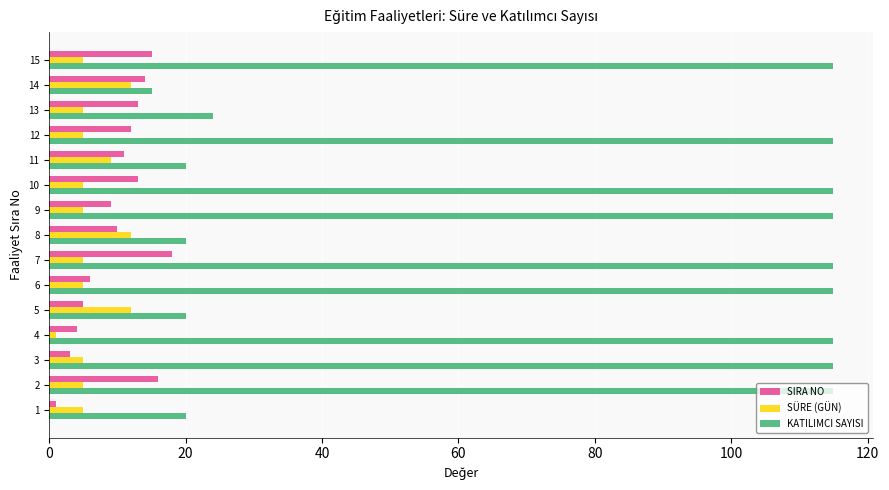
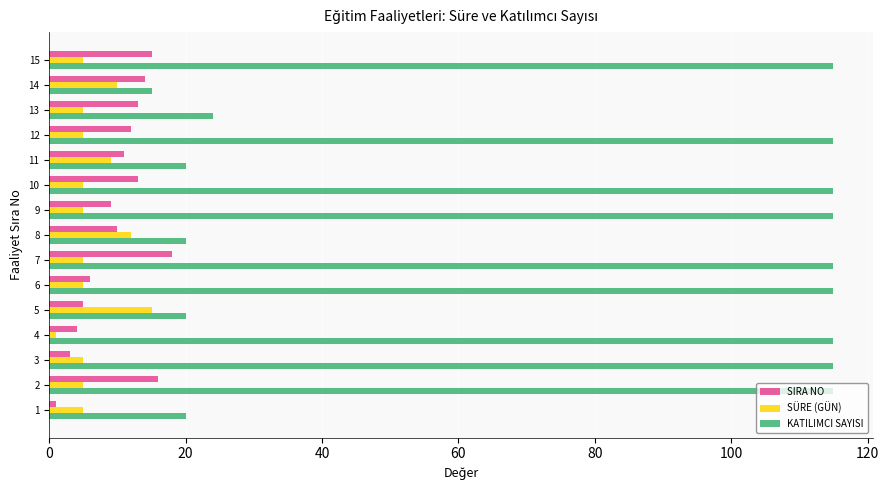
SÜRE (GÜN), 14: 12 -> 10
SÜRE (GÜN), 5: 12 -> 15
